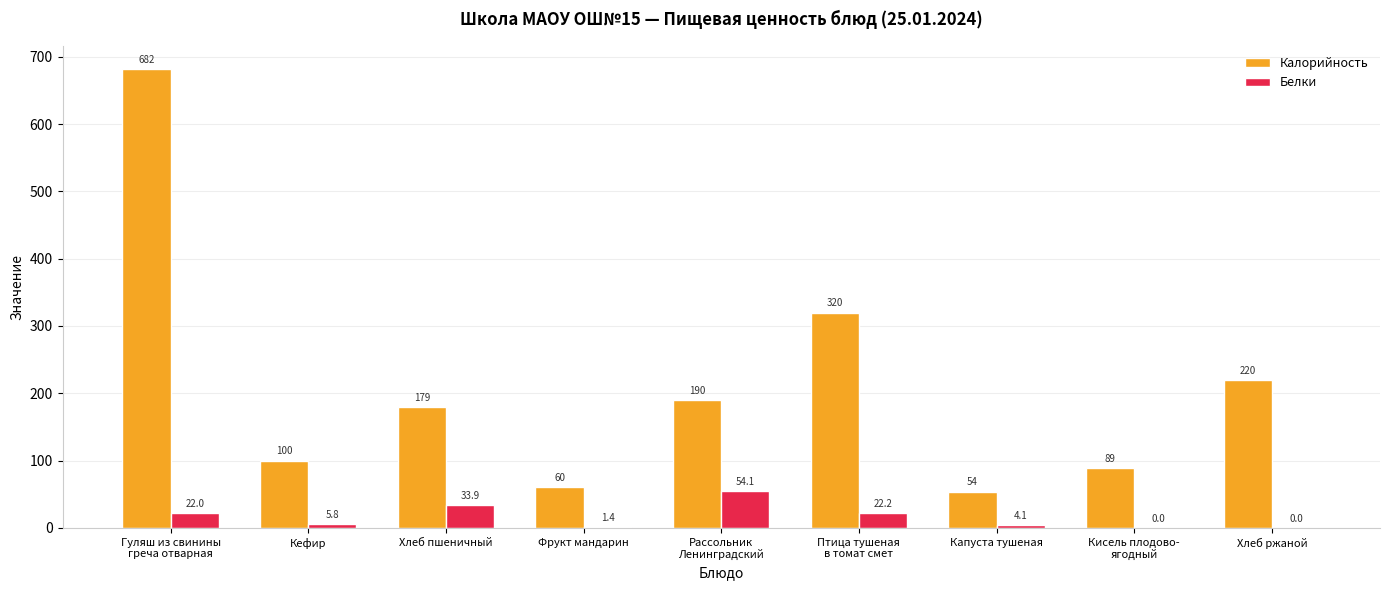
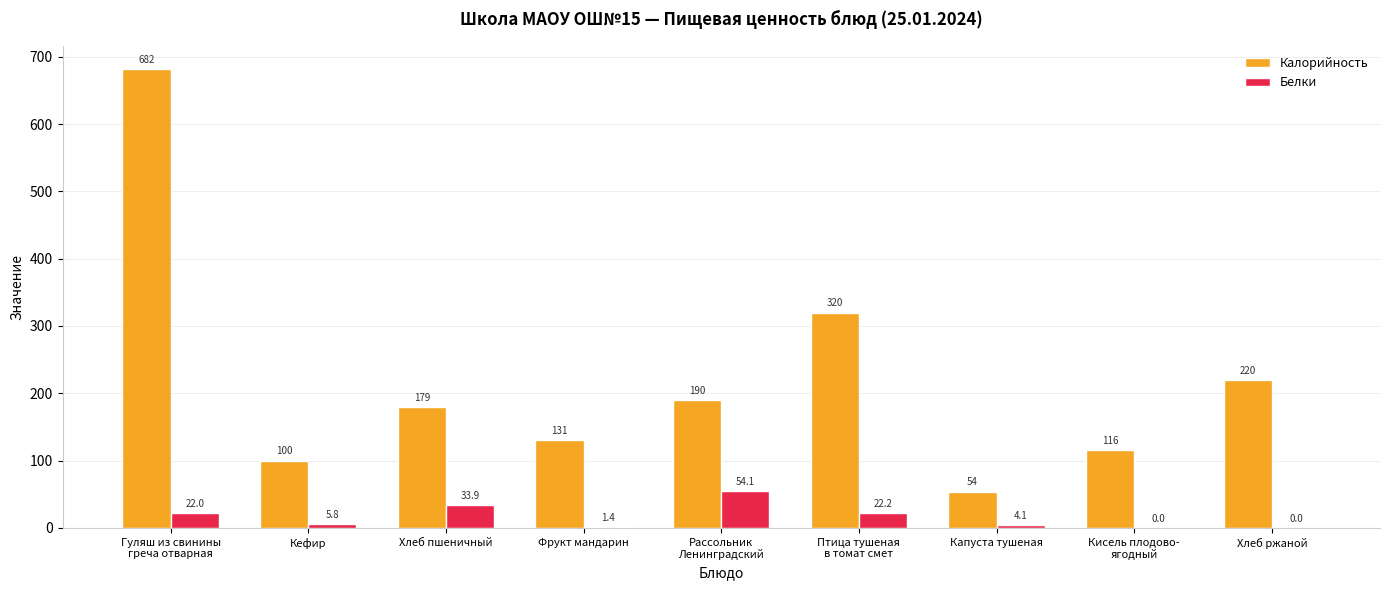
Калорийность, Фрукт мандарин: 60 -> 131
Калорийность, Кисель плодово- ягодный: 89 -> 116
